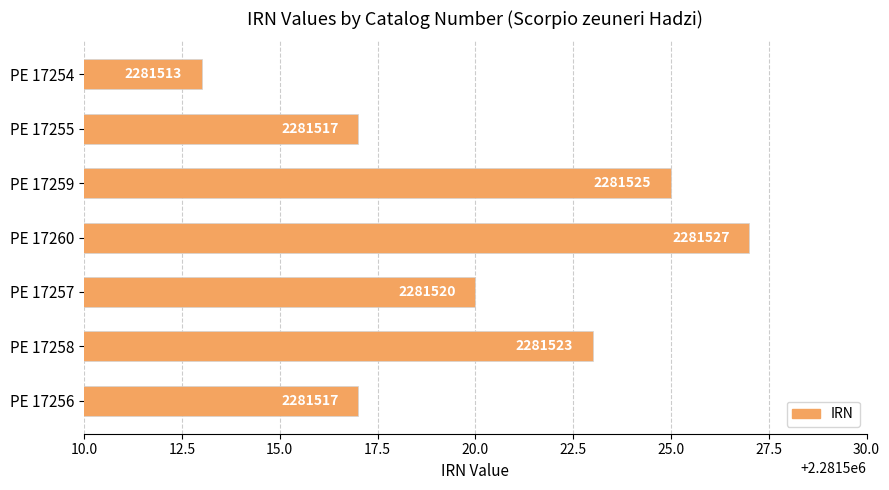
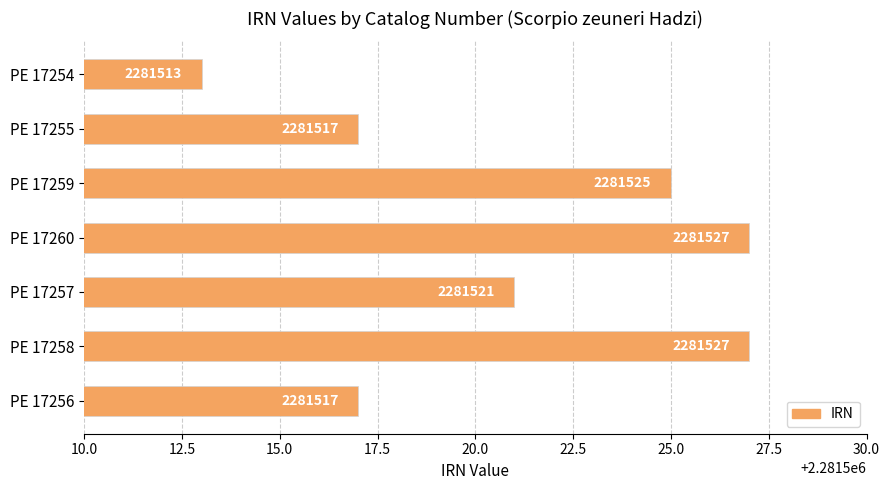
PE 17257: 2281520 -> 2281521
PE 17258: 2281523 -> 2281527
